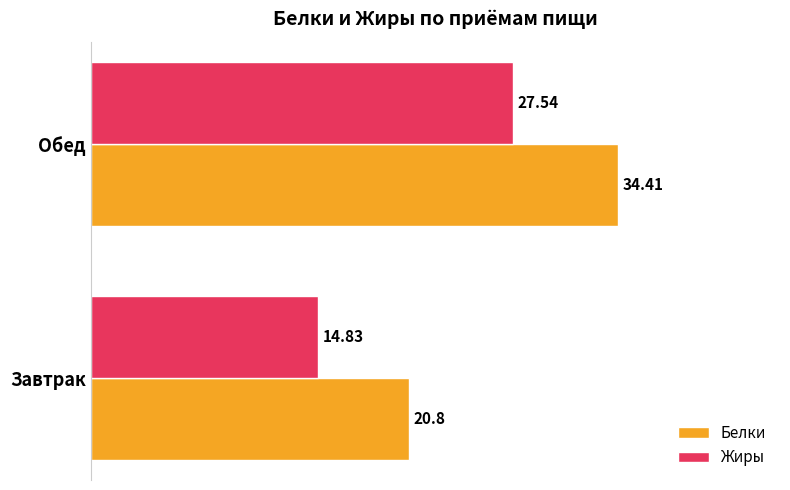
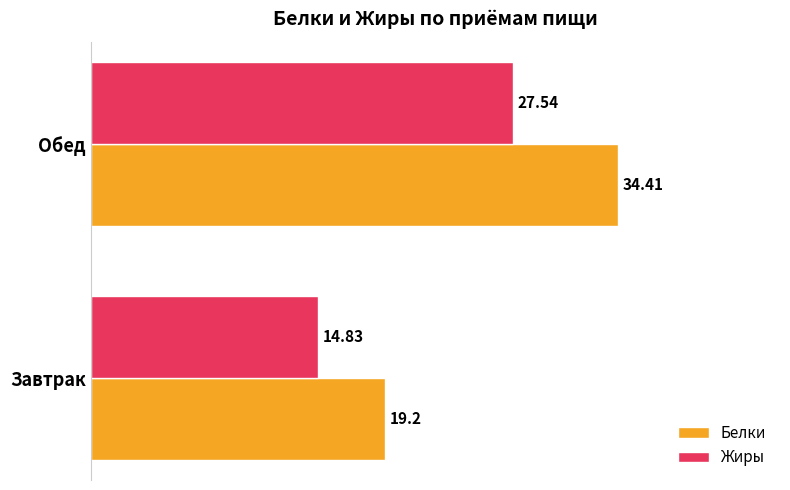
Белки, Завтрак: 20.8 -> 19.2
